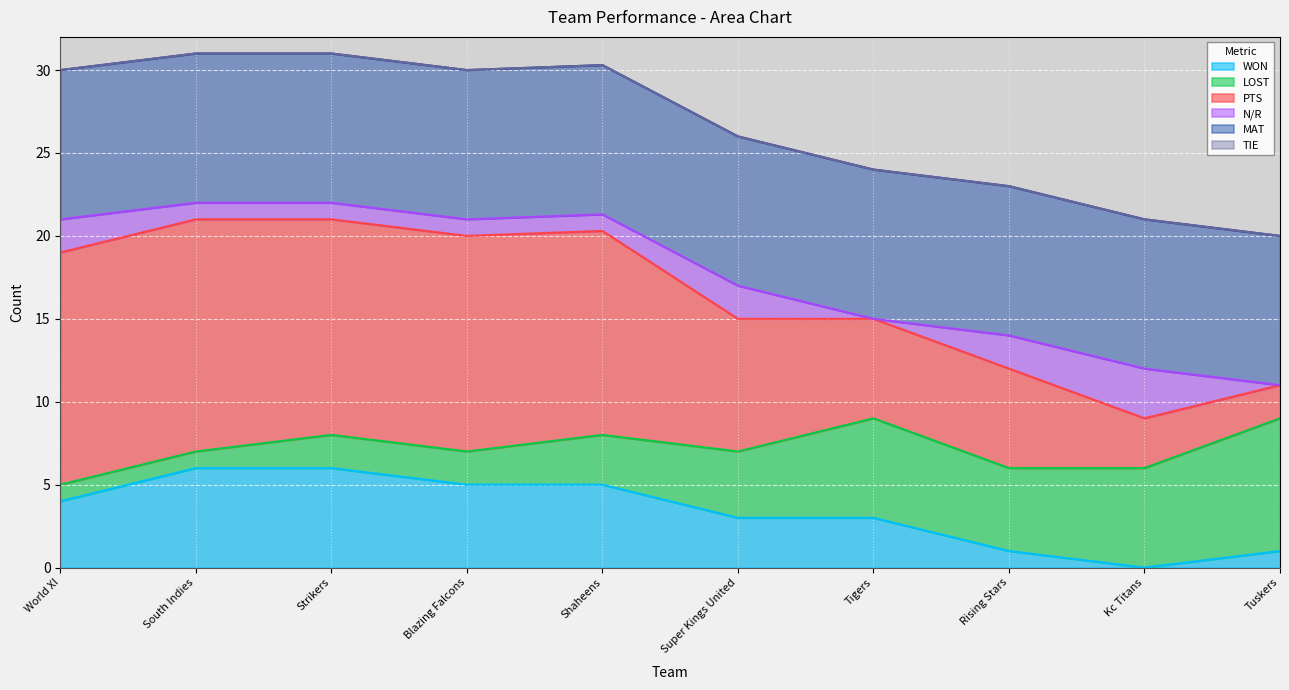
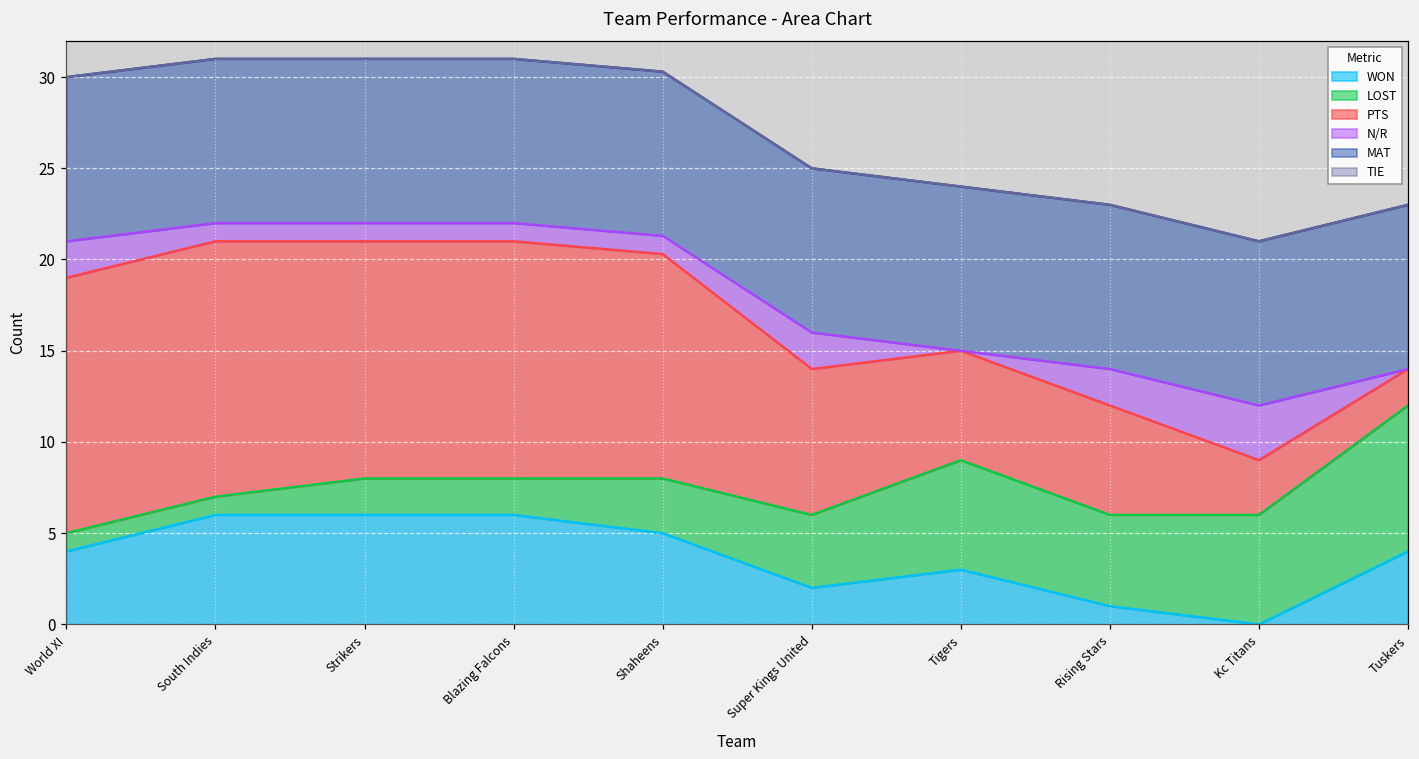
WON, Blazing Falcons: 5 -> 6
WON, Super Kings United: 3 -> 2
WON, Tuskers: 1 -> 4
